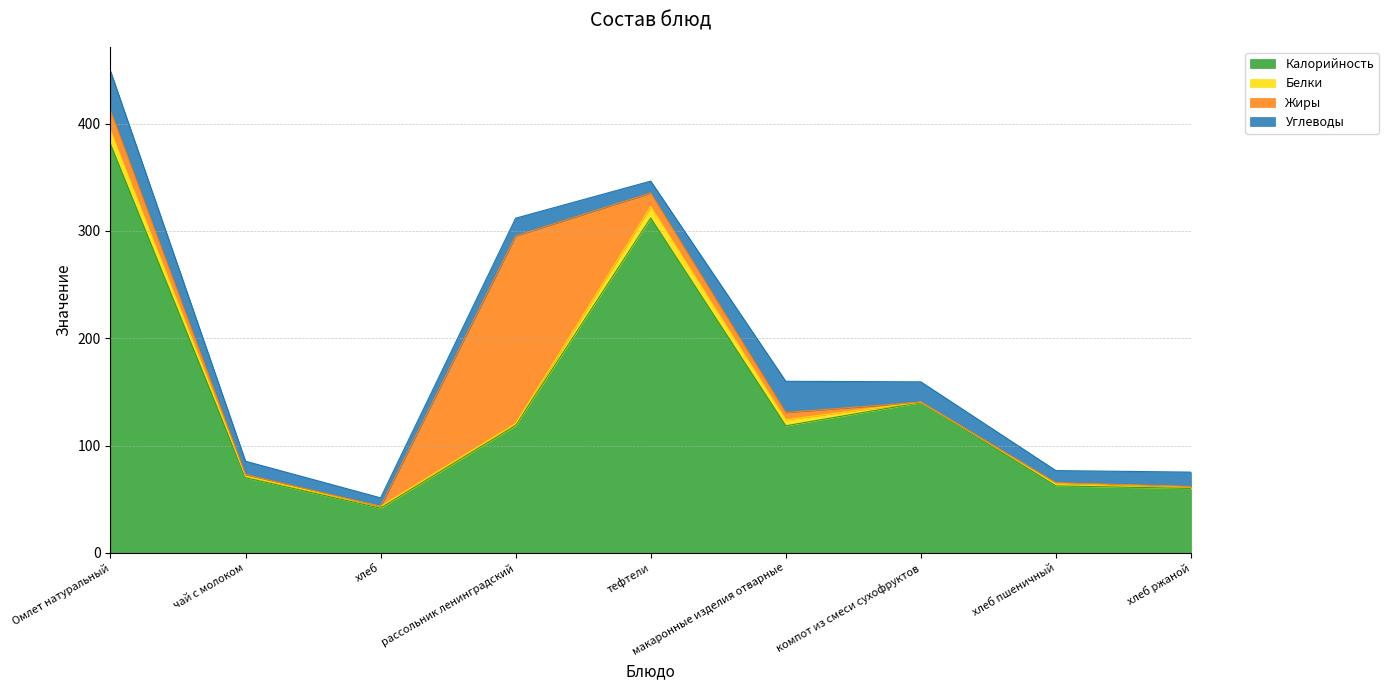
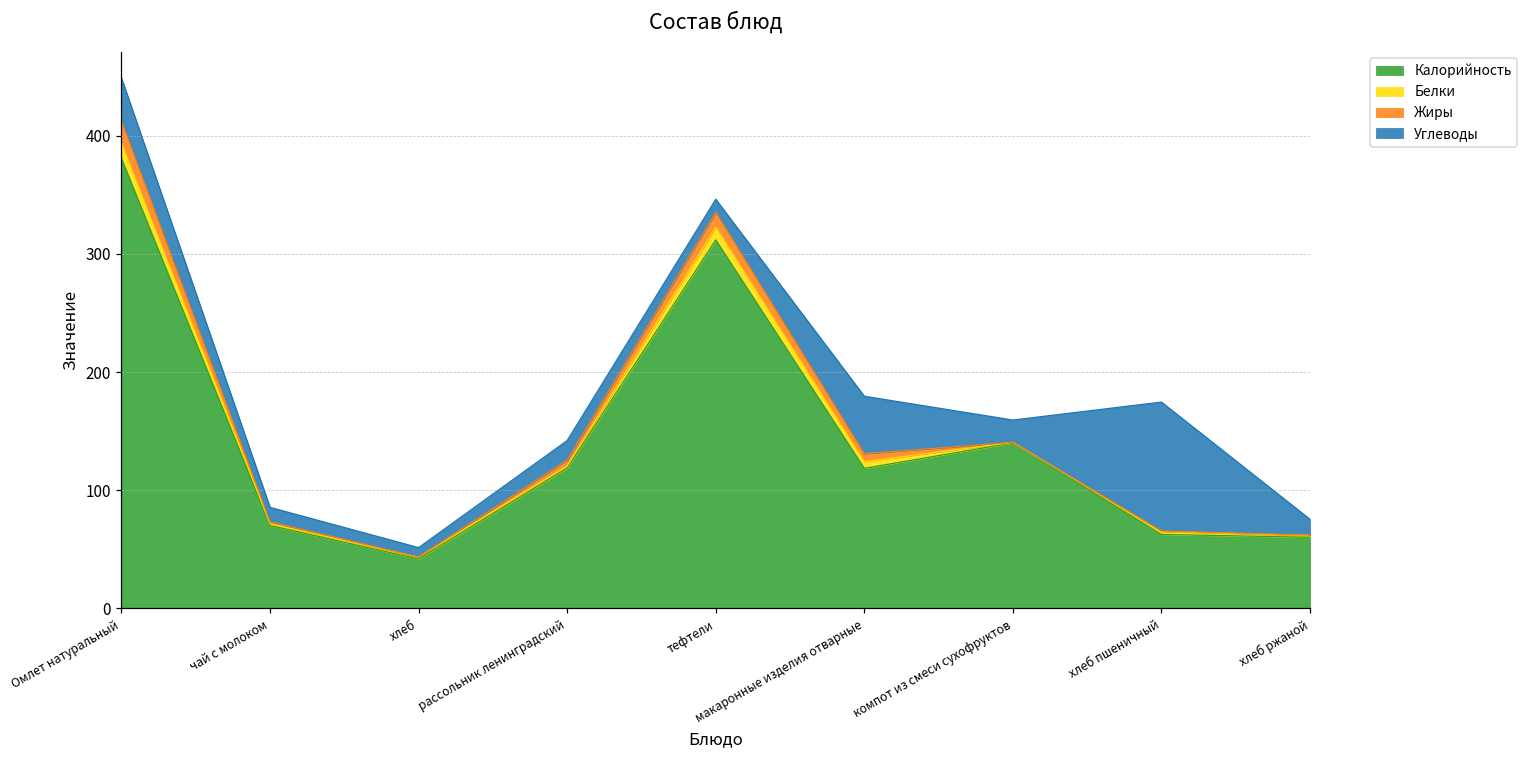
Жиры, рассольник ленинградский: 175 -> 5
Углеводы, макаронные изделия отварные: 29 -> 49
Углеводы, хлеб пшеничный: 11 -> 109
